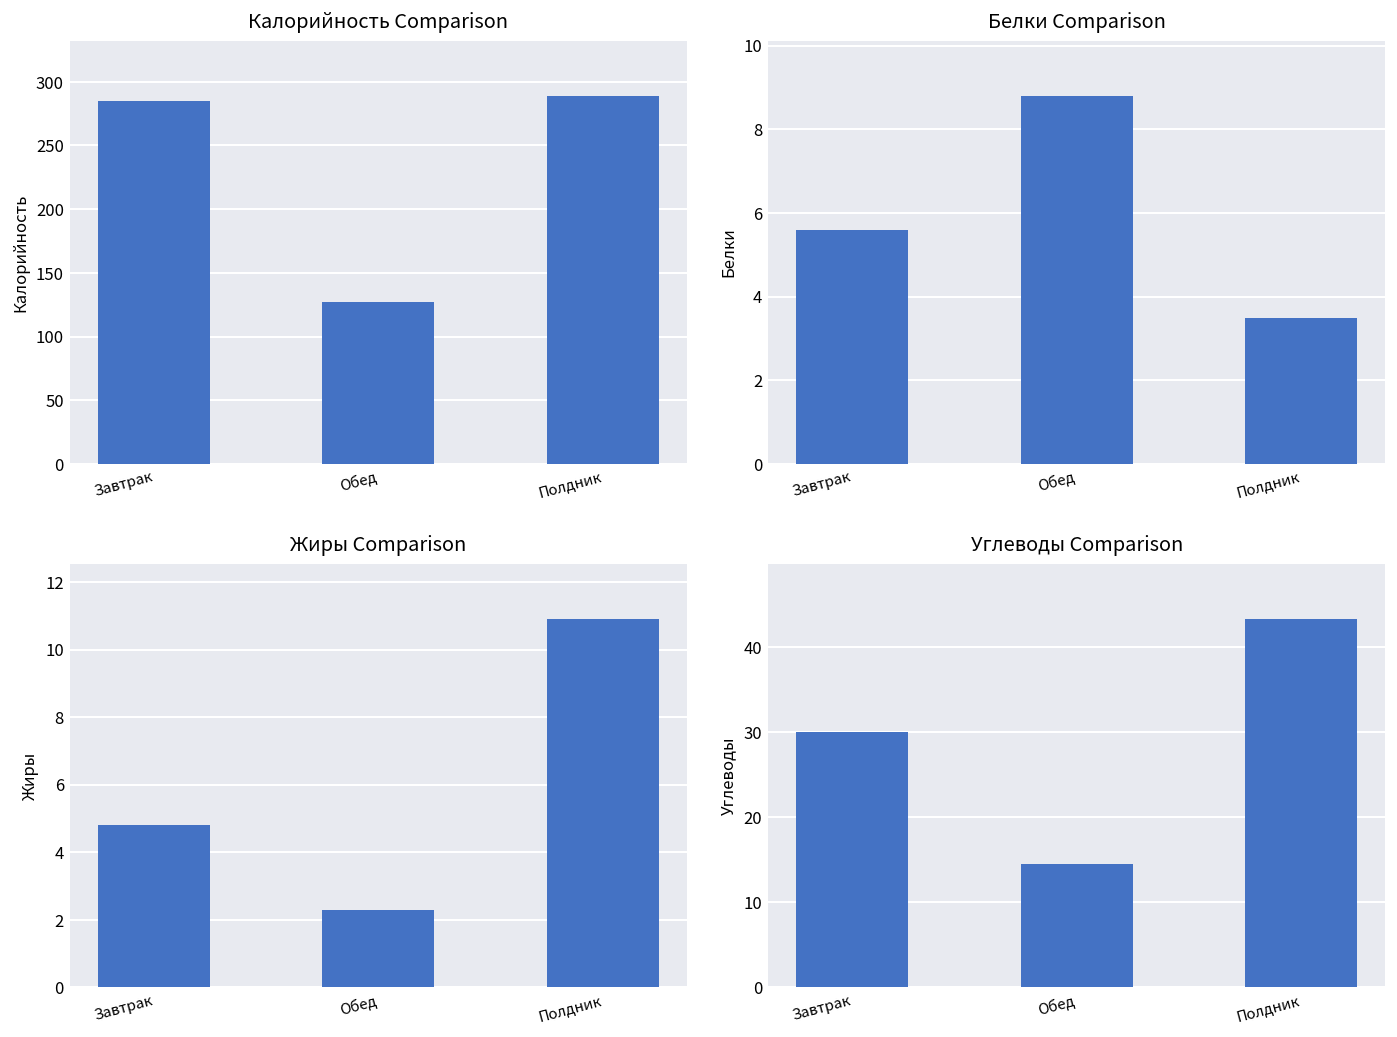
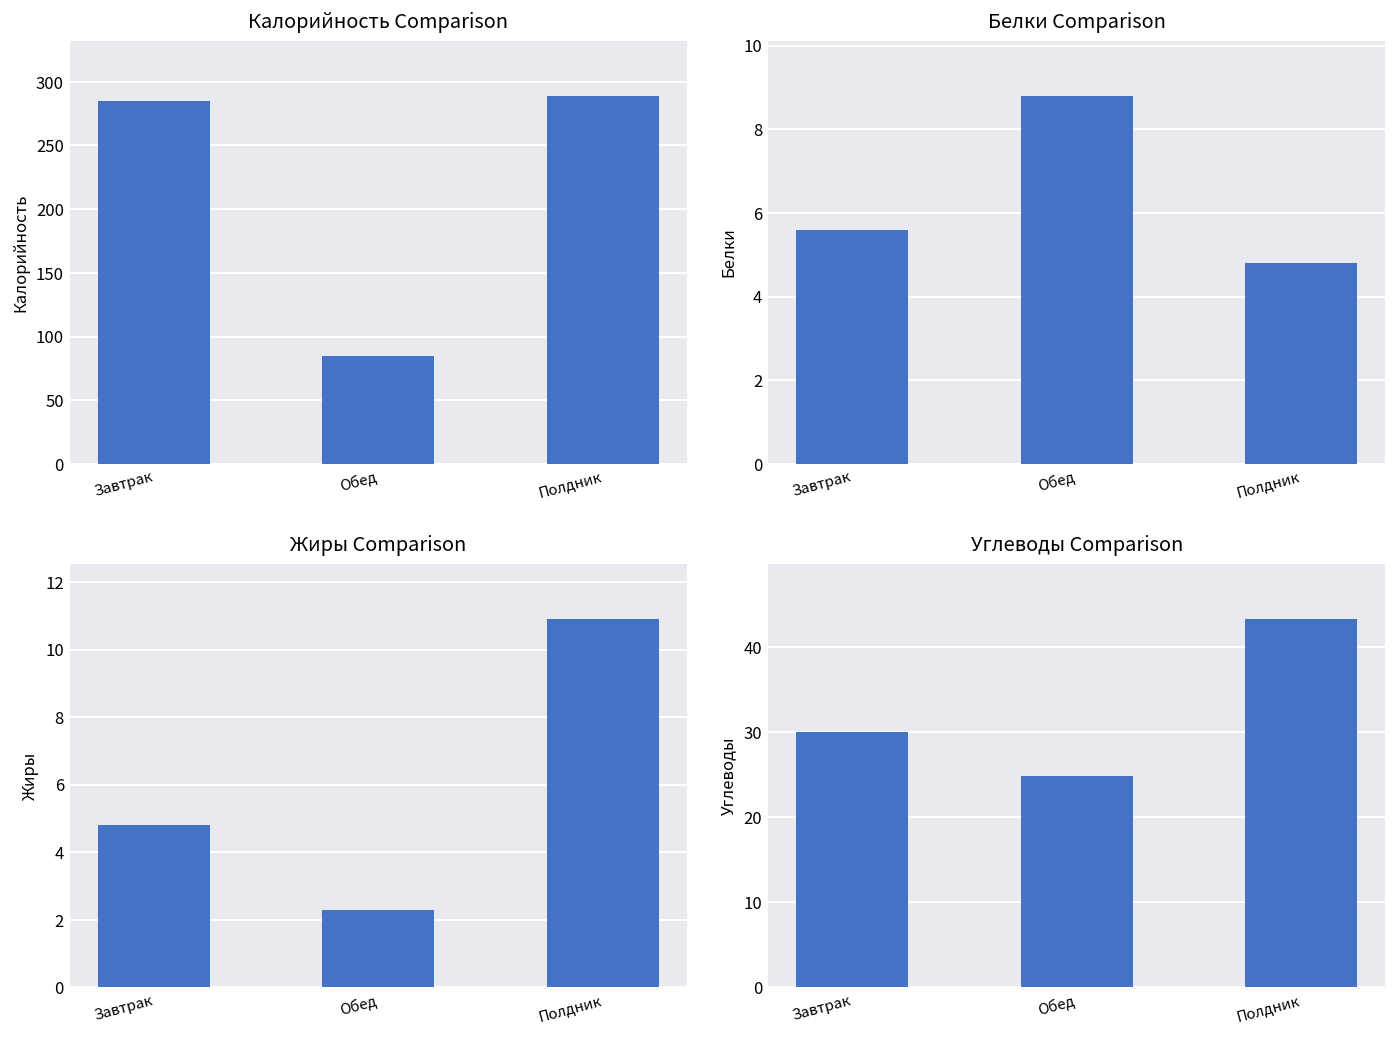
Калорийность Comparison, Обед: 127 -> 85
Белки Comparison, Полдник: 3.5 -> 4.8
Углеводы Comparison, Обед: 15 -> 25
